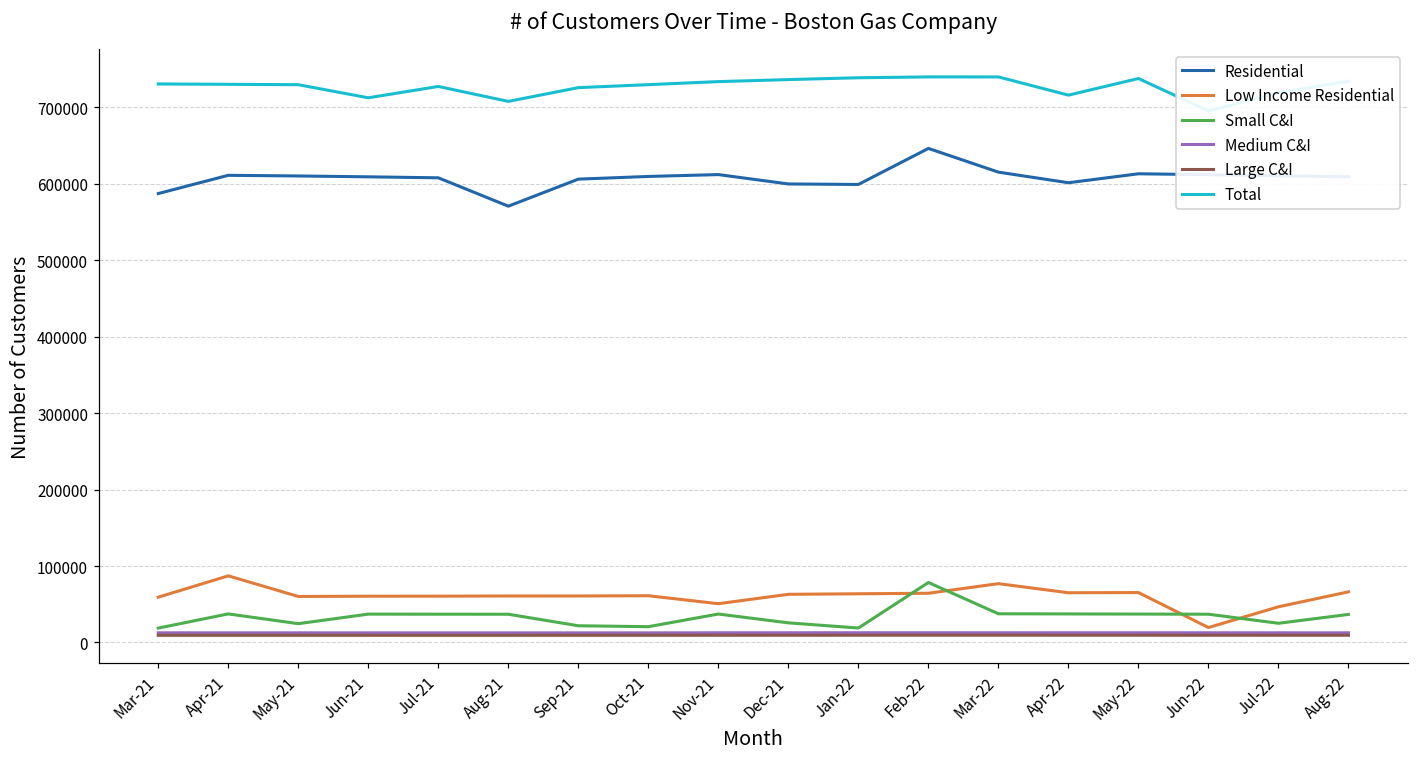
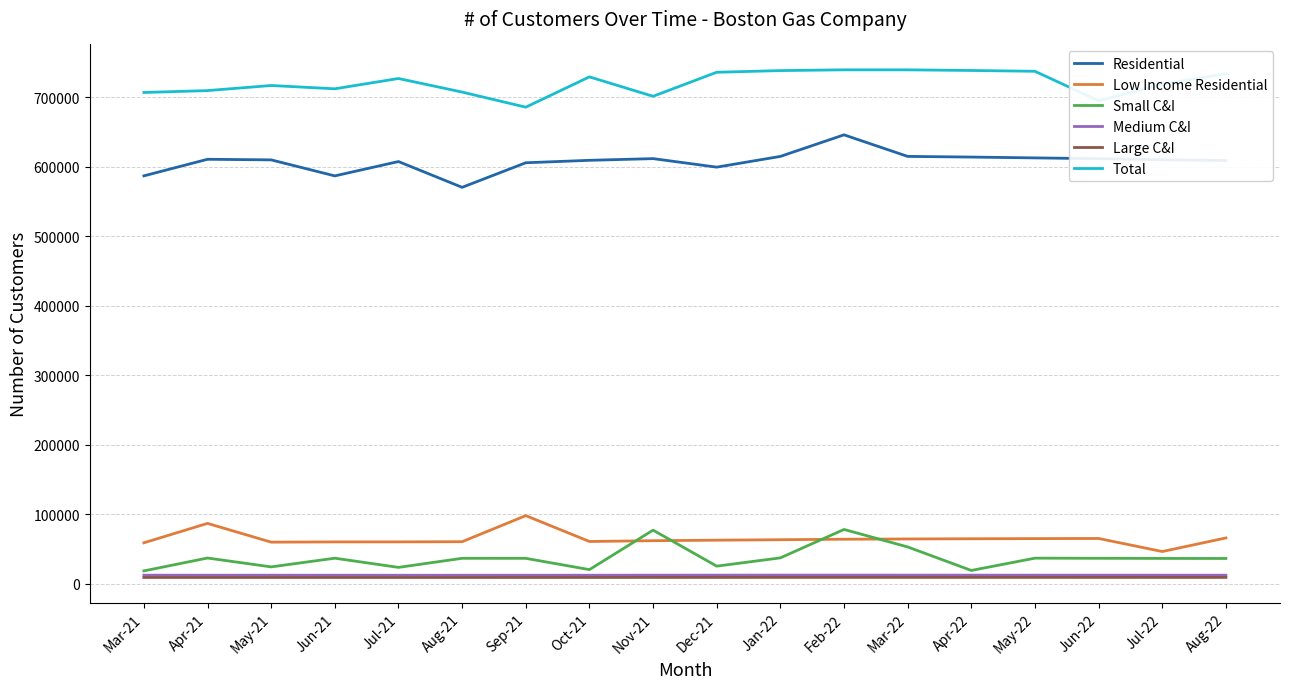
Total, Mar-21: 730000 -> 710000
Total, Apr-21: 730000 -> 710000
Total, May-21: 730000 -> 720000
Residential, Jun-21: 610000 -> 590000
Small C&I, Jul-21: 40000 -> 20000
Low Income Residential, Sep-21: 60000 -> 100000
Small C&I, Sep-21: 20000 -> 40000
Total, Sep-21: 730000 -> 690000
Low Income Residential, Nov-21: 50000 -> 60000
Small C&I, Nov-21: 40000 -> 80000
Total, Nov-21: 730000 -> 700000
Residential, Jan-22: 600000 -> 620000
Small C&I, Jan-22: 20000 -> 40000
Low Income Residential, Mar-22: 80000 -> 60000
Small C&I, Mar-22: 40000 -> 50000
Residential, Apr-22: 600000 -> 610000
Small C&I, Apr-22: 40000 -> 20000
Total, Apr-22: 720000 -> 740000
Low Income Residential, Jun-22: 20000 -> 70000
Small C&I, Jul-22: 30000 -> 40000
